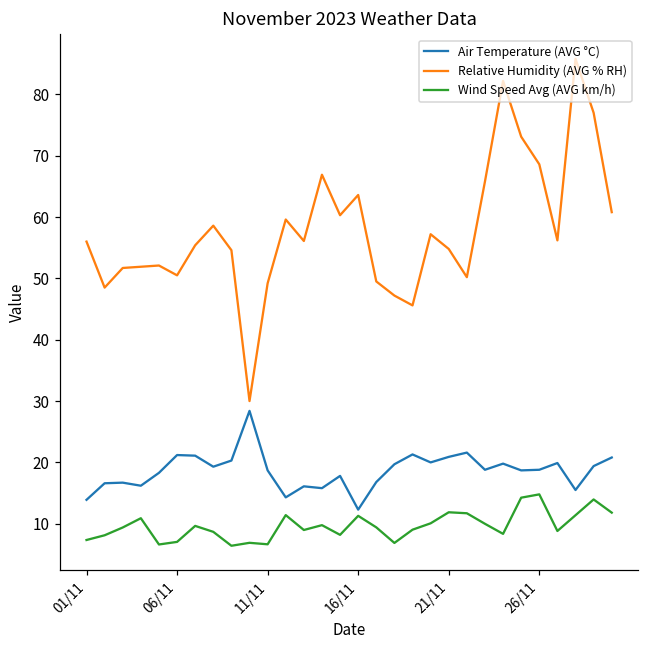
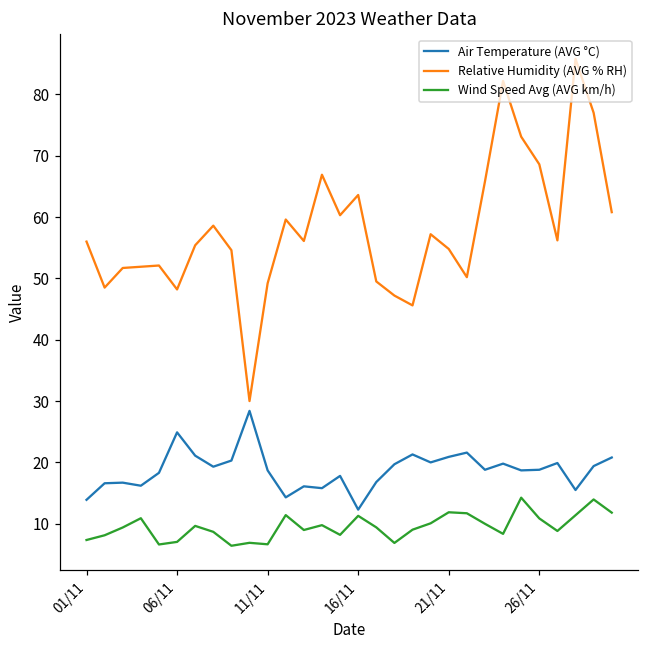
Air Temperature (AVG °C), 06/11: 21 -> 25
Relative Humidity (AVG % RH), 06/11: 51 -> 48
Wind Speed Avg (AVG km/h), 26/11: 15 -> 11
